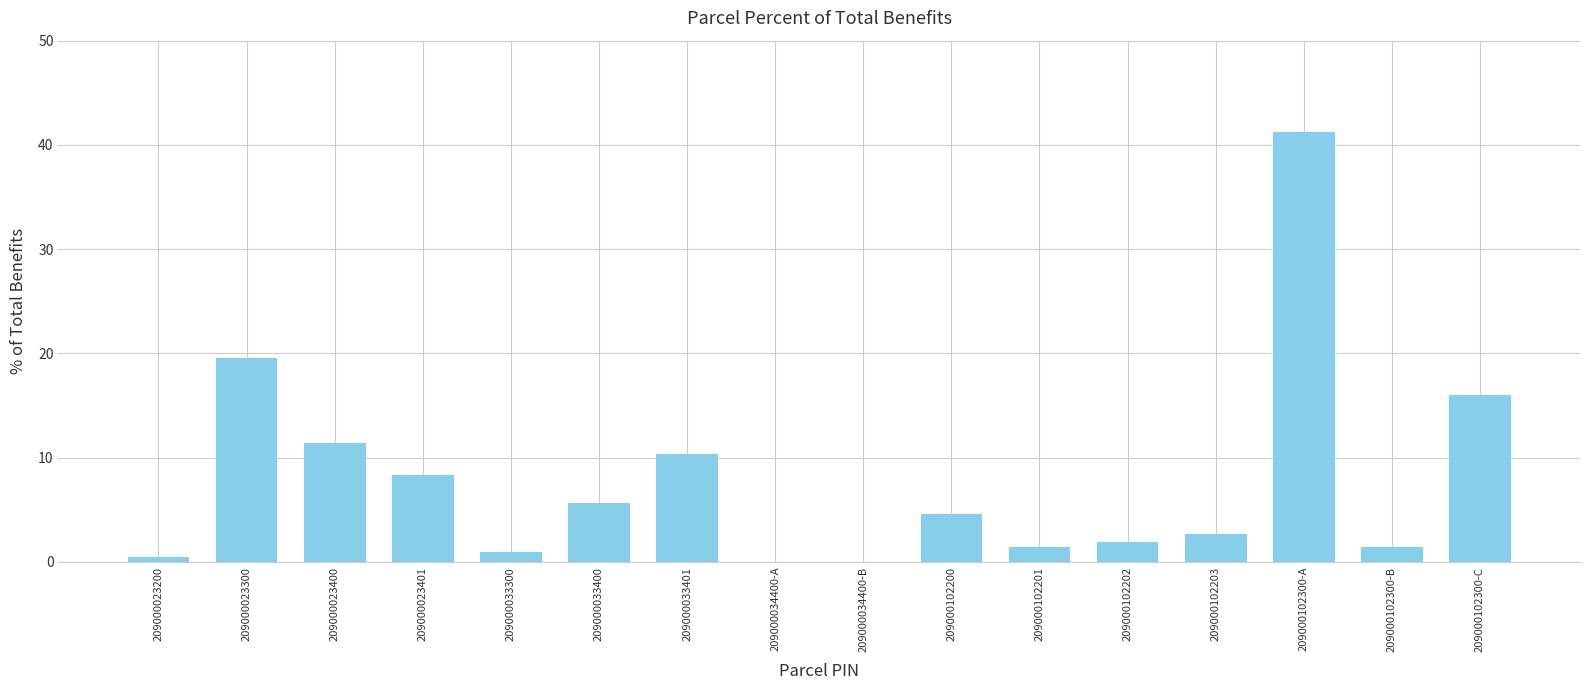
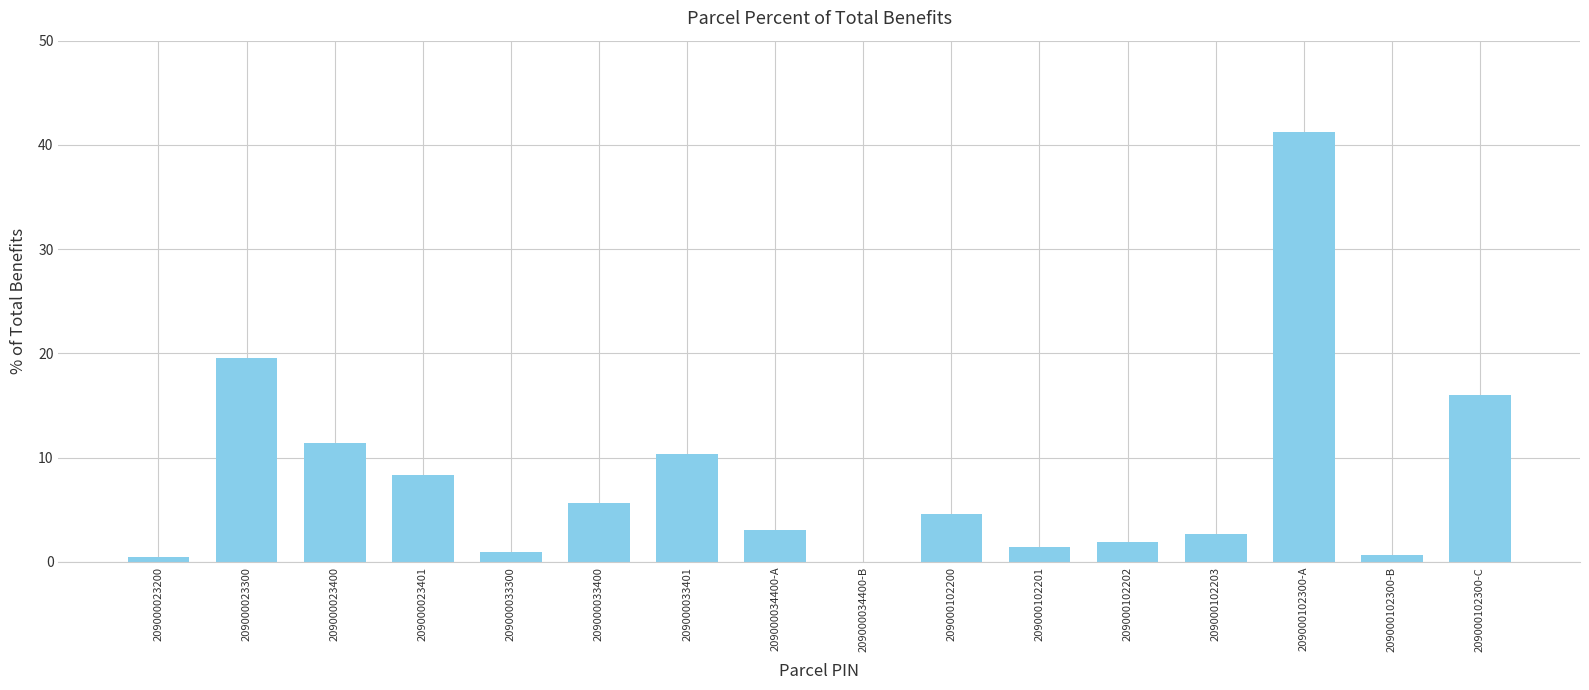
209000034400-A: 0.0 -> 3.1
209000102300-B: 1.4 -> 0.6
